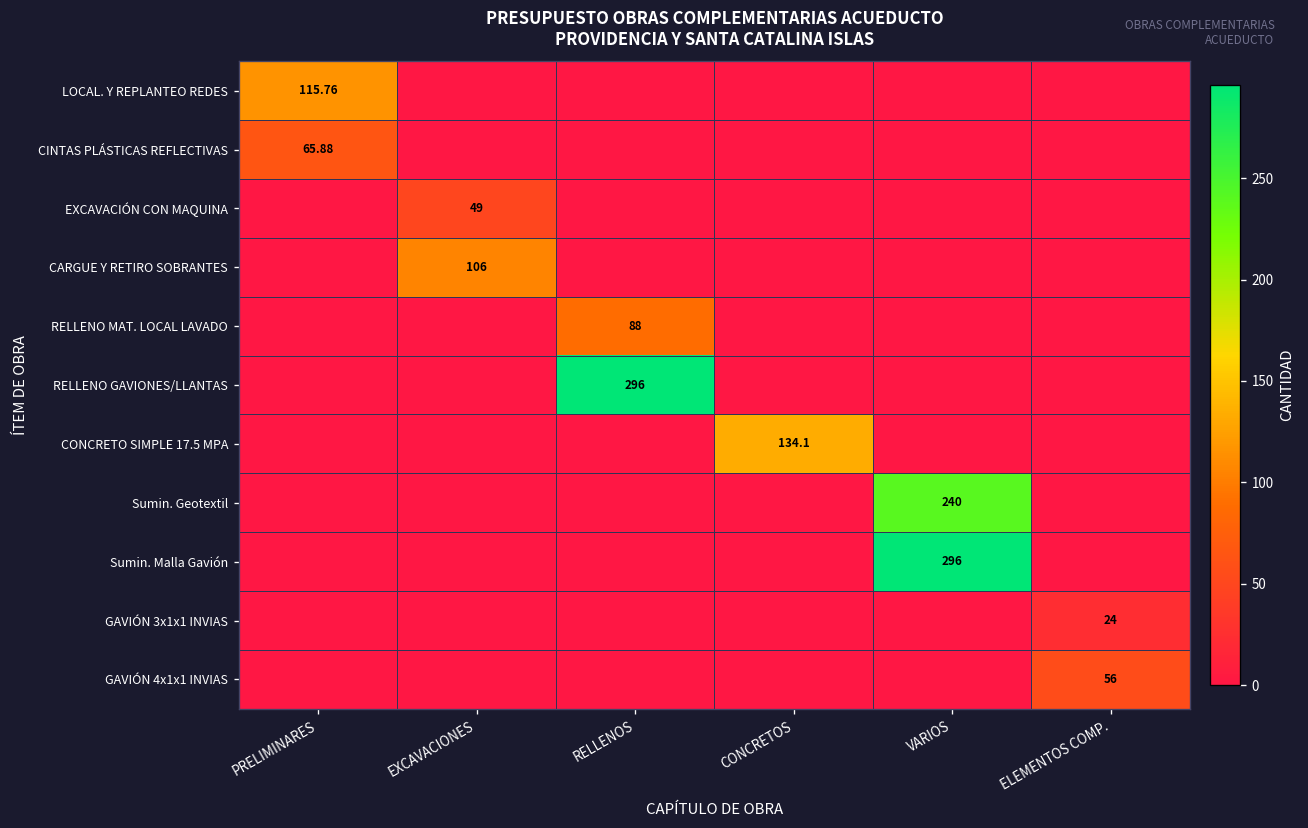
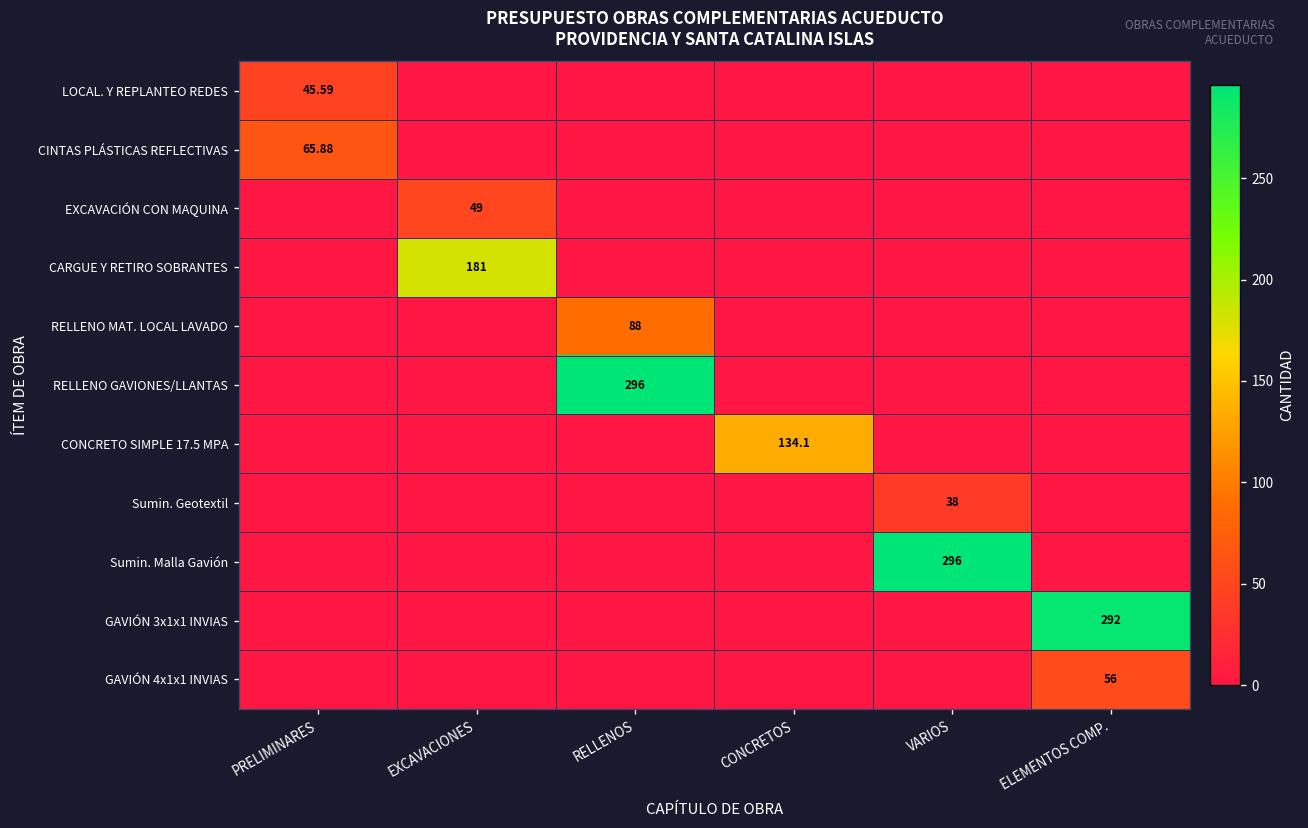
LOCAL. Y REPLANTEO REDES, PRELIMINARES: 115.76 -> 45.59
CARGUE Y RETIRO SOBRANTES, EXCAVACIONES: 106 -> 181
Sumin. Geotextil, VARIOS: 240 -> 38
GAVIÓN 3x1x1 INVIAS, ELEMENTOS COMP.: 24 -> 292
